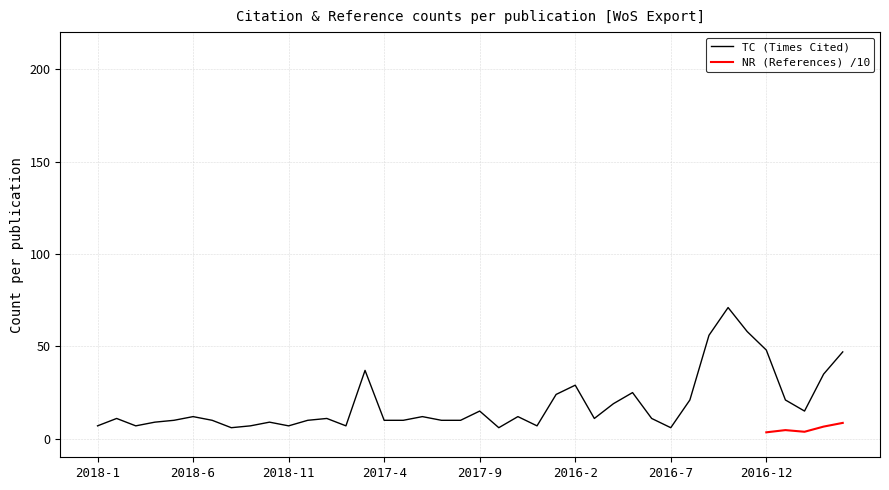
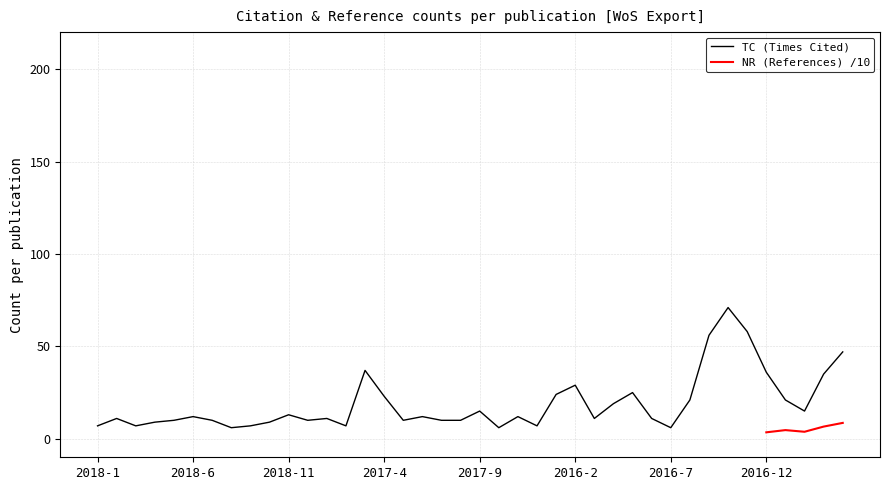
TC (Times Cited), 2018-11: 7 -> 13
TC (Times Cited), 2017-4: 10 -> 23
TC (Times Cited), 2016-12: 48 -> 36
